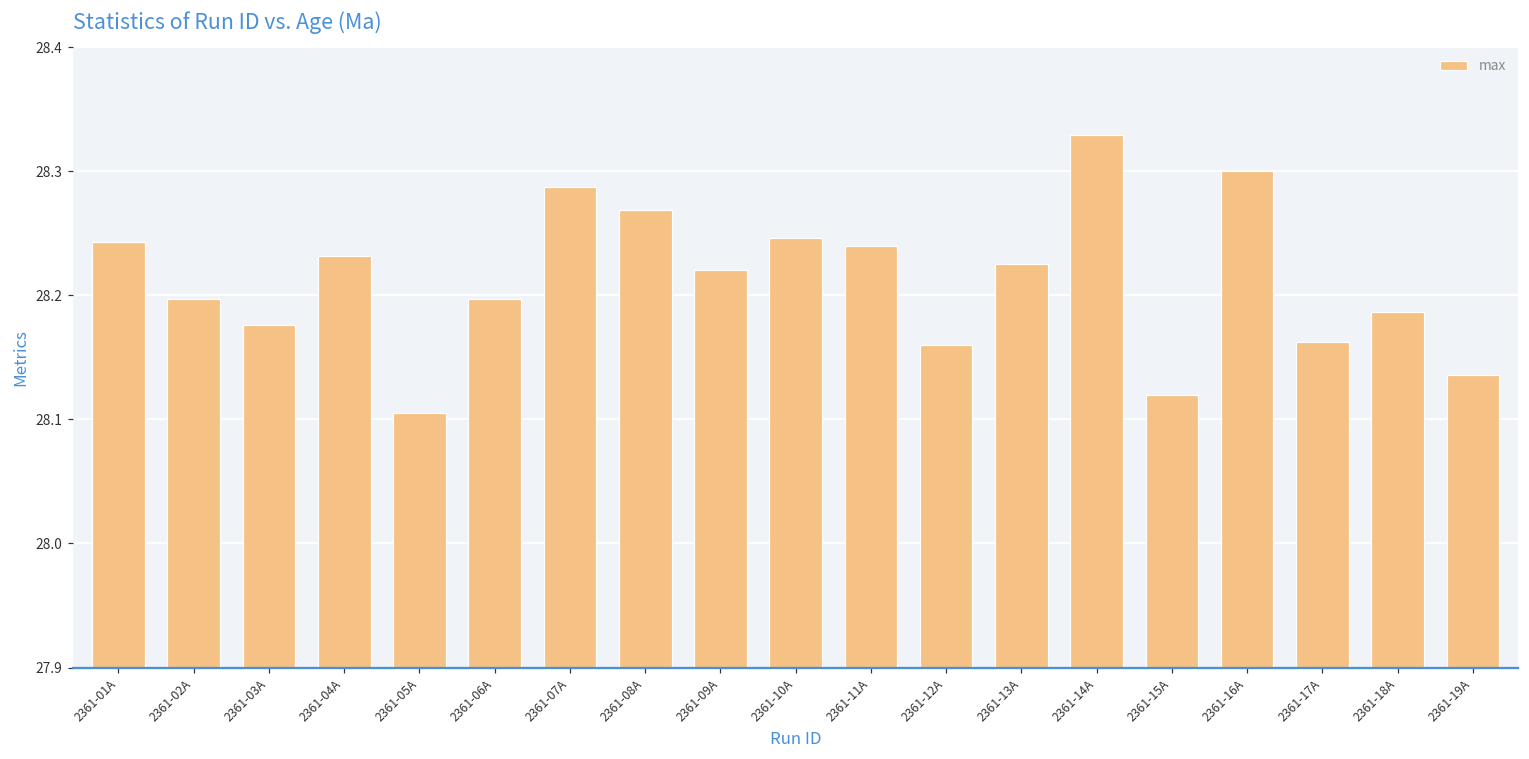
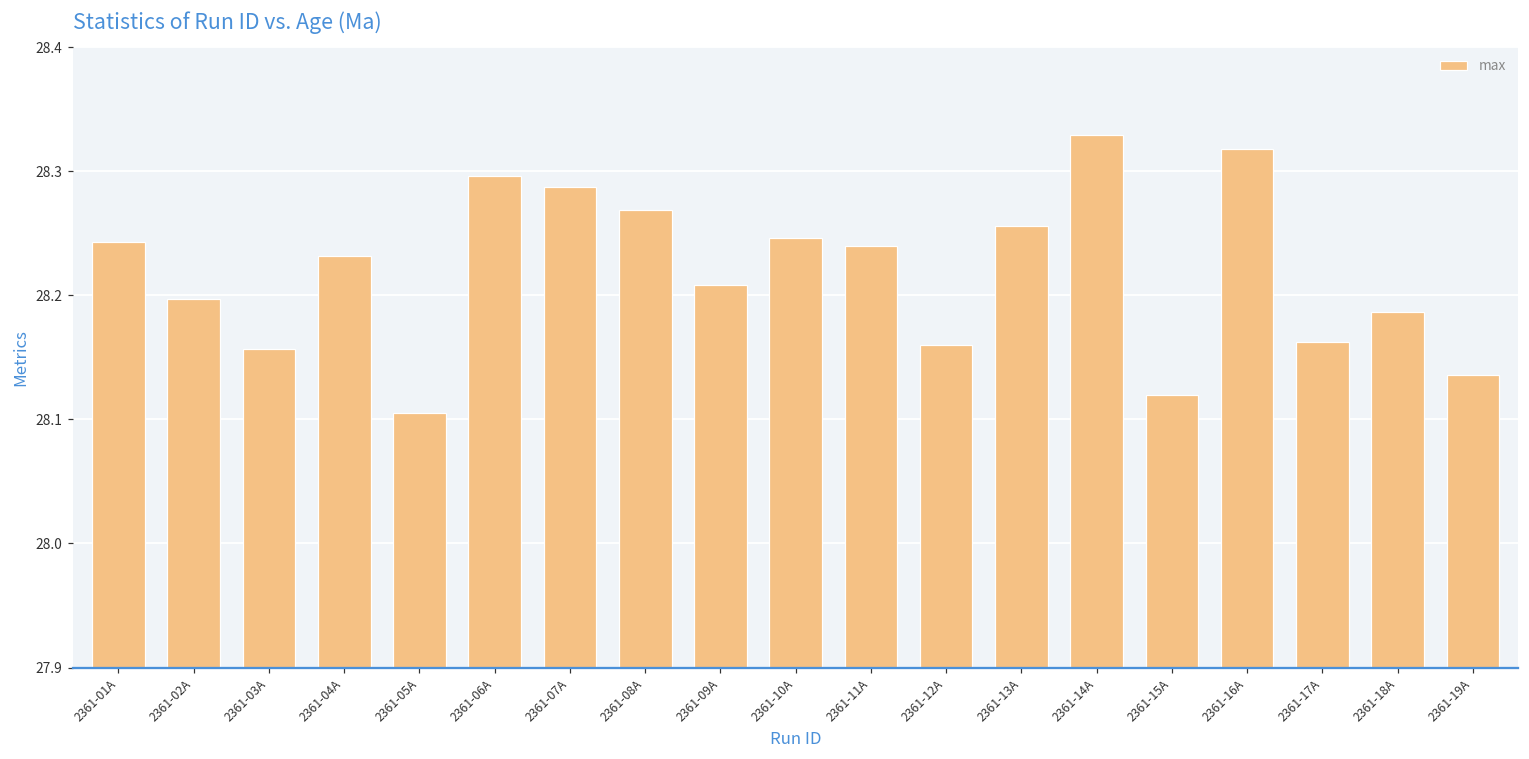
2361-03A: 28.176 -> 28.157
2361-06A: 28.197 -> 28.296
2361-09A: 28.220 -> 28.208
2361-13A: 28.225 -> 28.256
2361-16A: 28.300 -> 28.318
